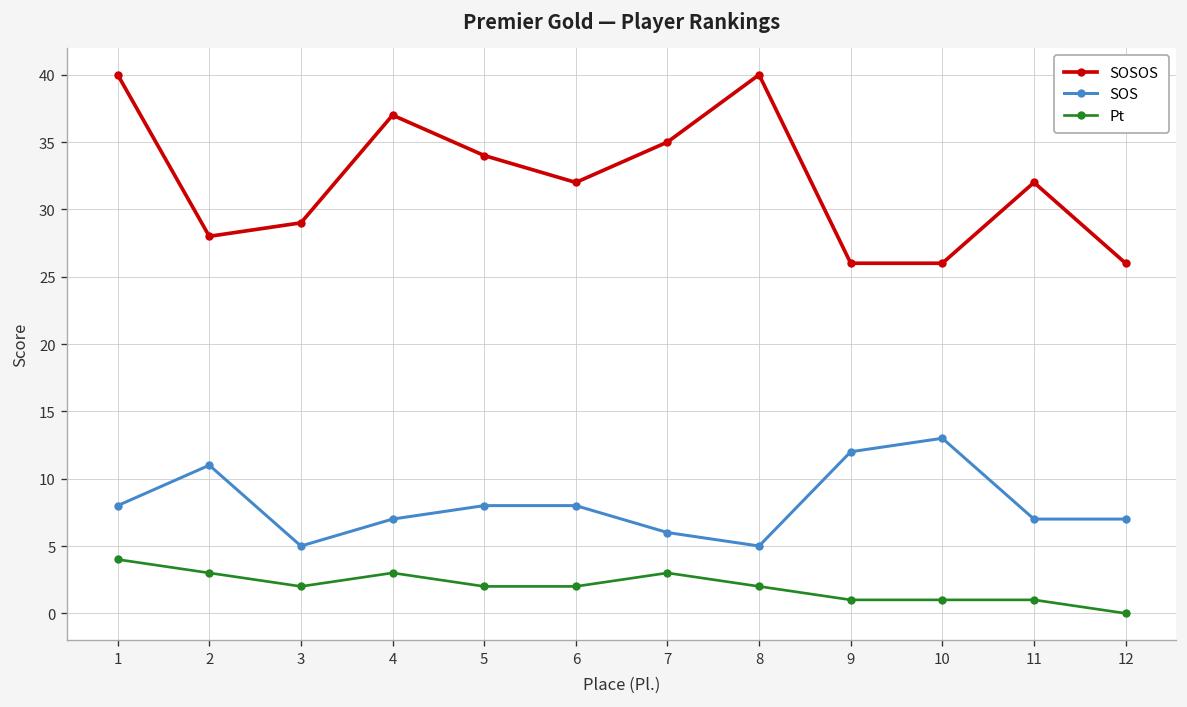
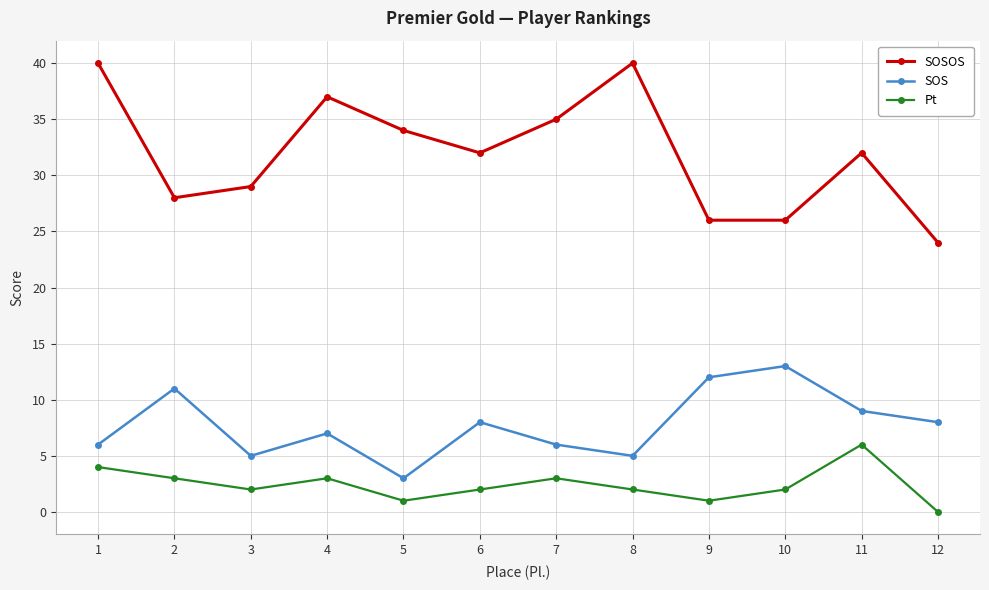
SOS, 1: 8 -> 6
SOS, 5: 8 -> 3
Pt, 5: 2 -> 1
Pt, 10: 1 -> 2
SOS, 11: 7 -> 9
Pt, 11: 1 -> 6
SOSOS, 12: 26 -> 24
SOS, 12: 7 -> 8
